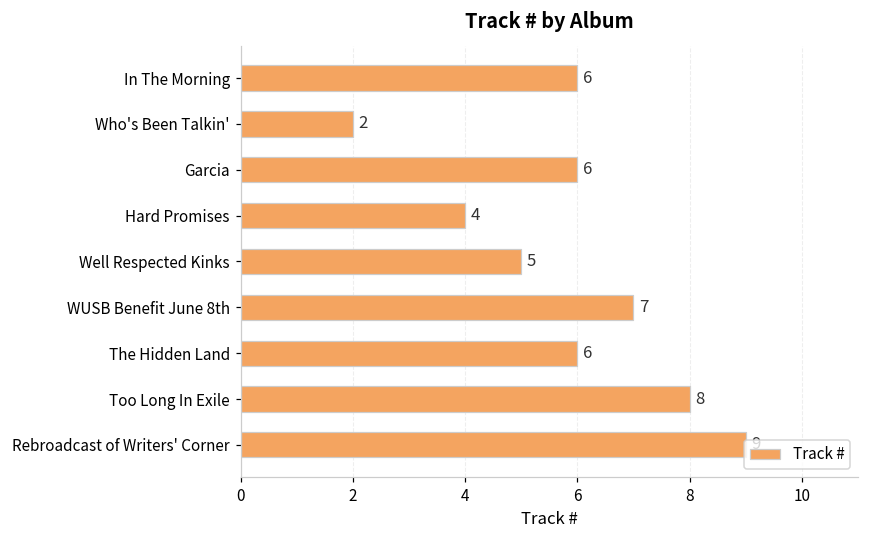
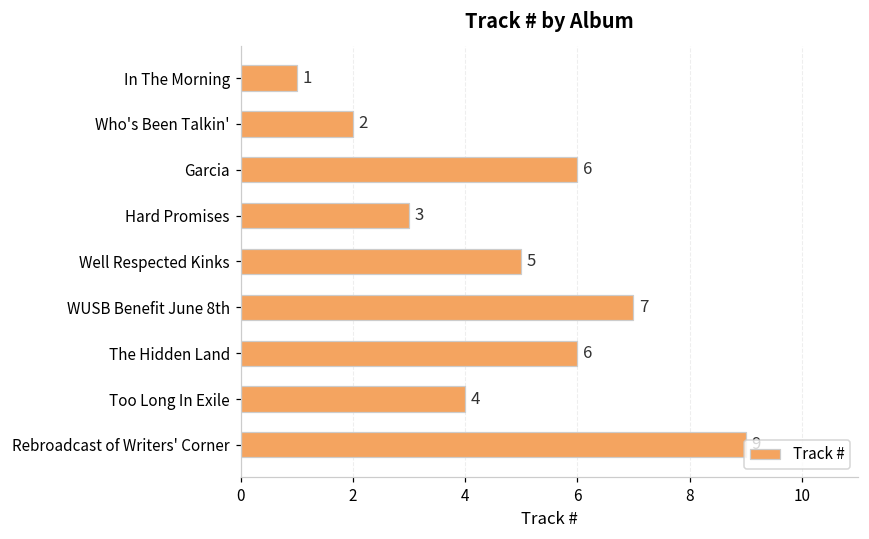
In The Morning: 6 -> 1
Hard Promises: 4 -> 3
Too Long In Exile: 8 -> 4
